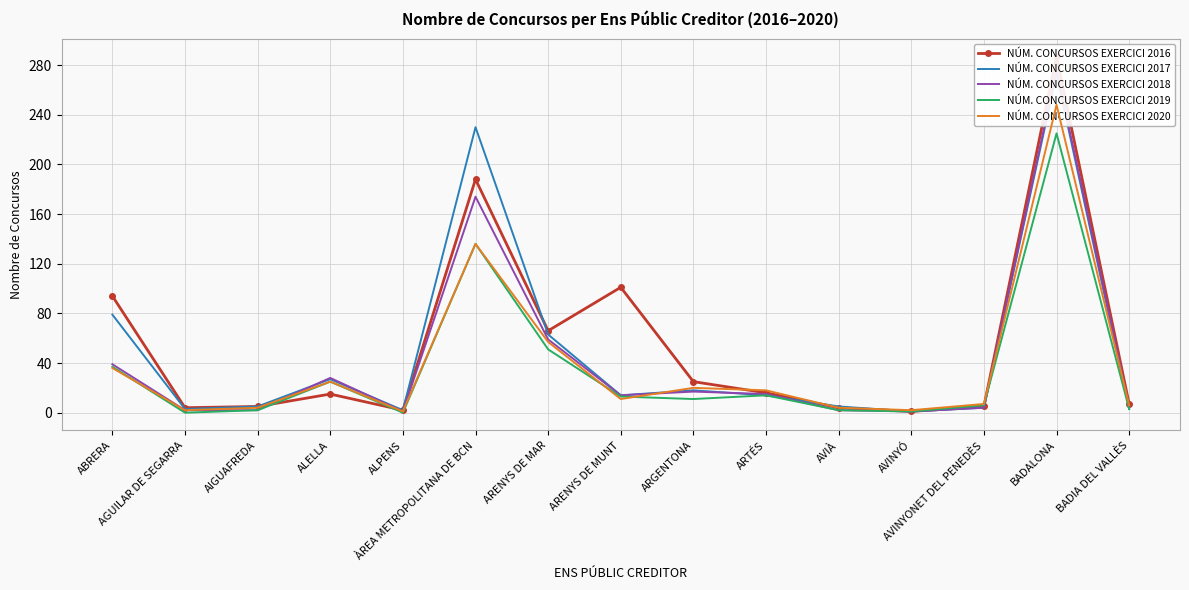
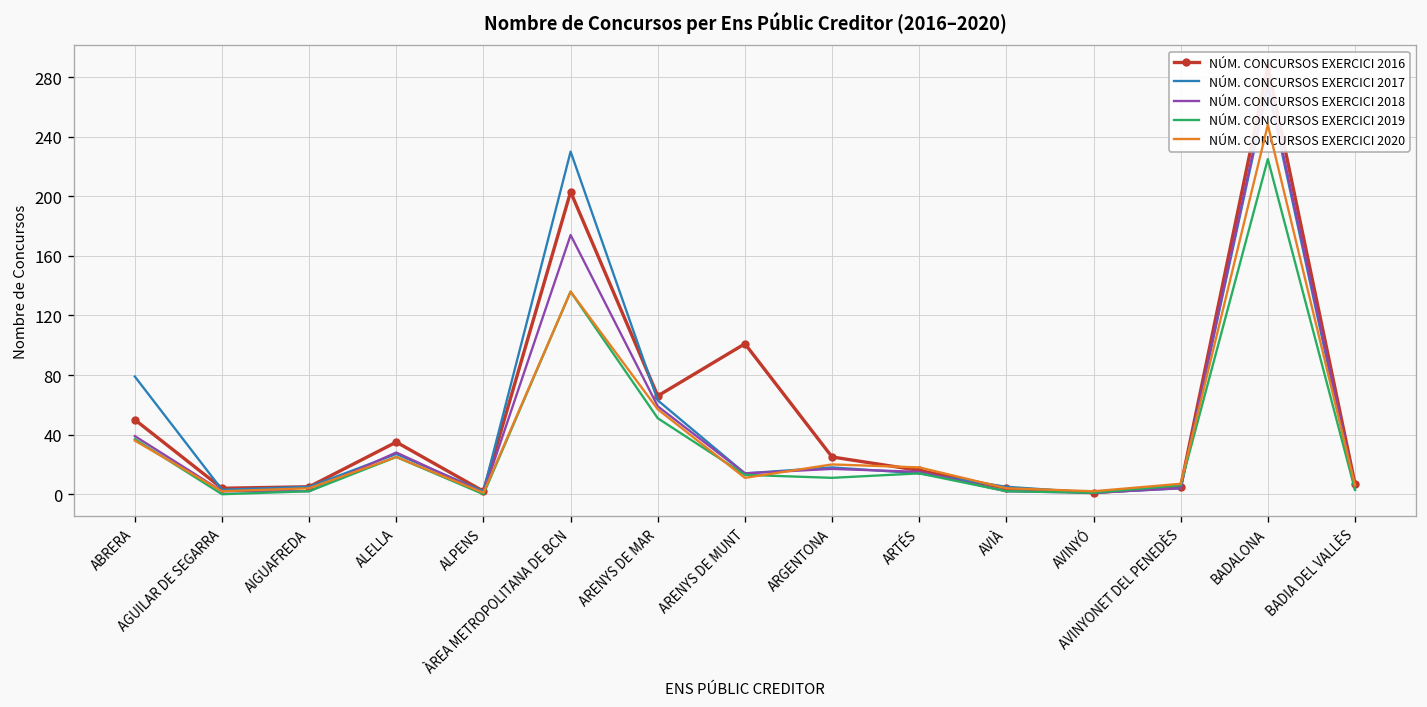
NÚM. CONCURSOS EXERCICI 2016, ABRERA: 94 -> 50
NÚM. CONCURSOS EXERCICI 2016, ALELLA: 15 -> 35
NÚM. CONCURSOS EXERCICI 2016, ÀREA METROPOLITANA DE BCN: 188 -> 203
